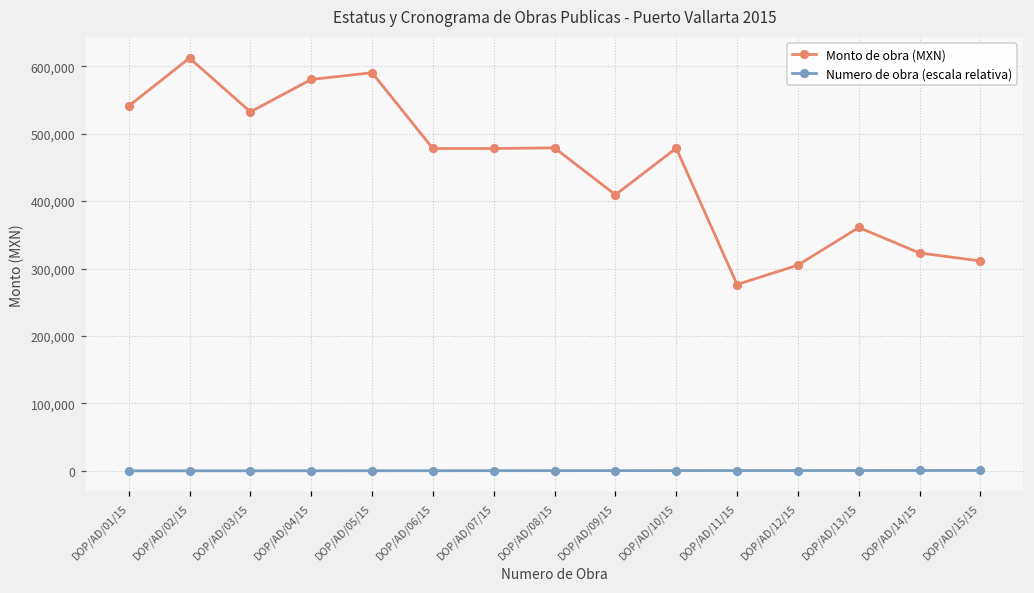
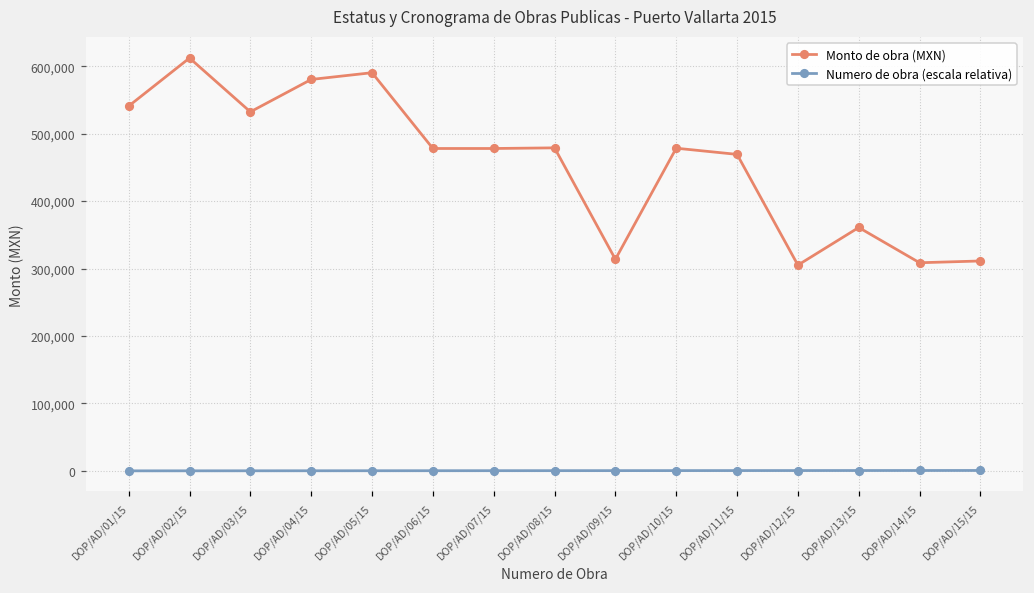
Monto de obra (MXN), DOP/AD/09/15: 410,000 -> 310,000
Monto de obra (MXN), DOP/AD/11/15: 280,000 -> 470,000
Monto de obra (MXN), DOP/AD/14/15: 320,000 -> 310,000
